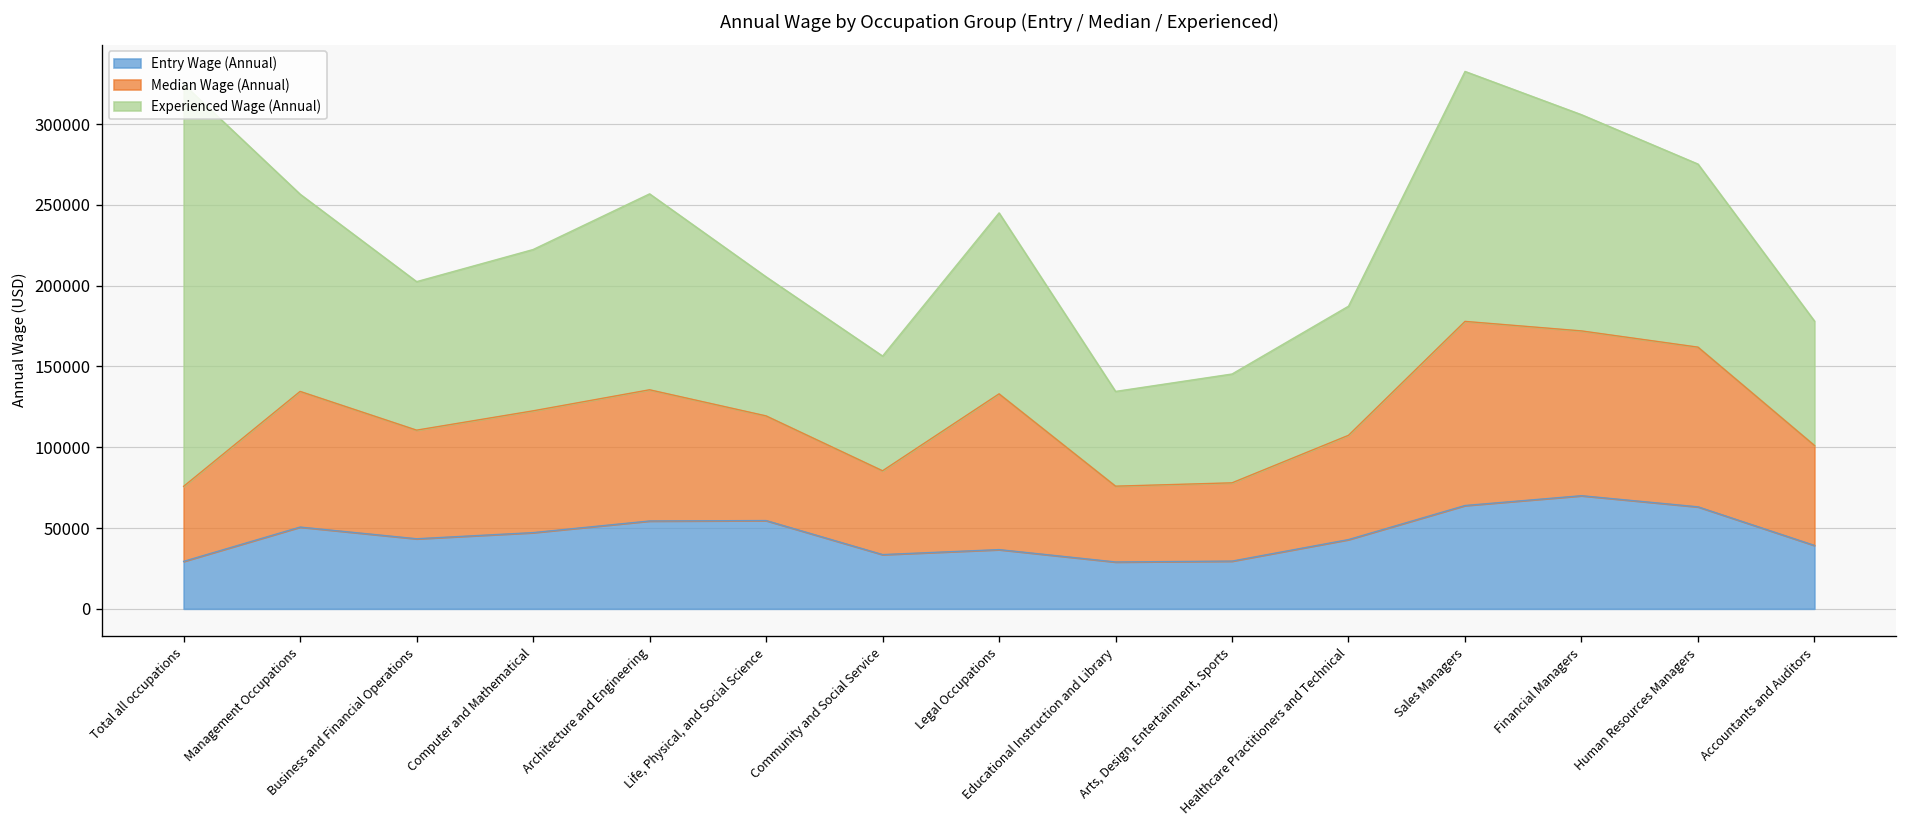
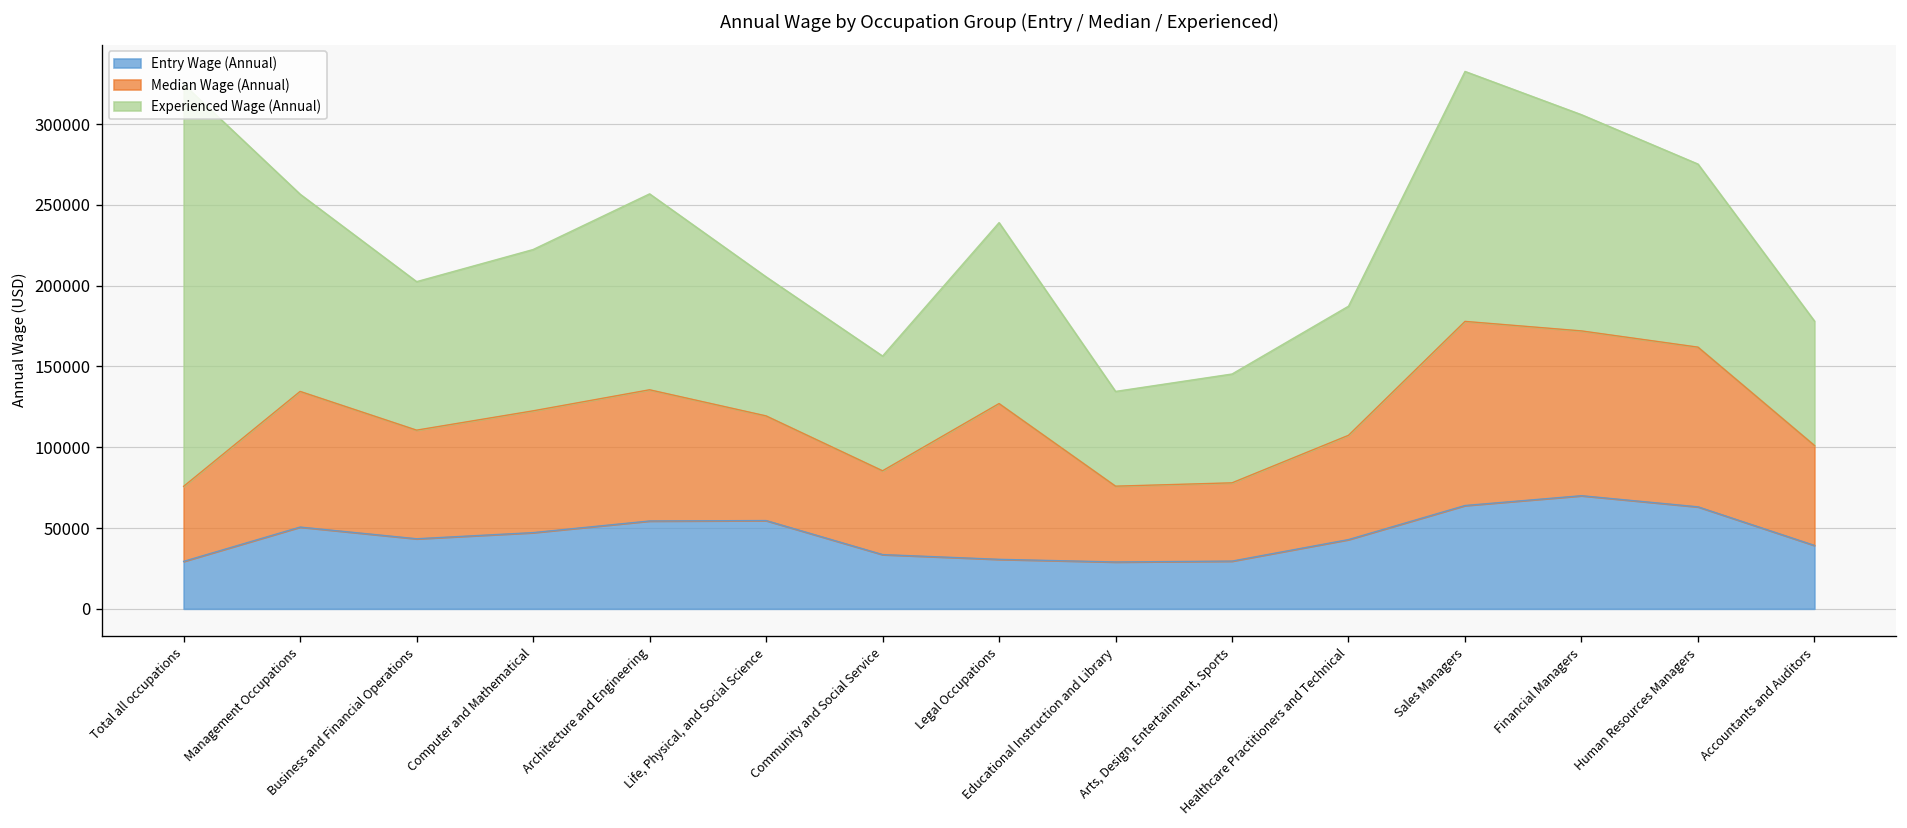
Entry Wage (Annual), Legal Occupations: 37000 -> 31000
